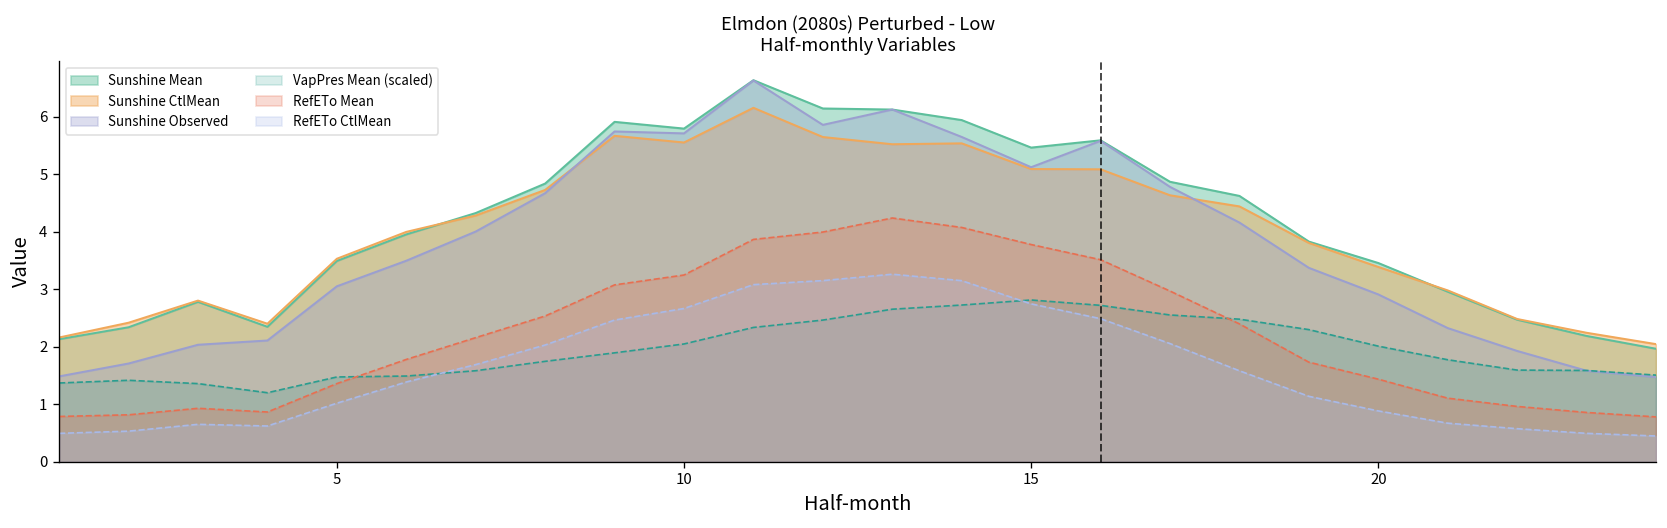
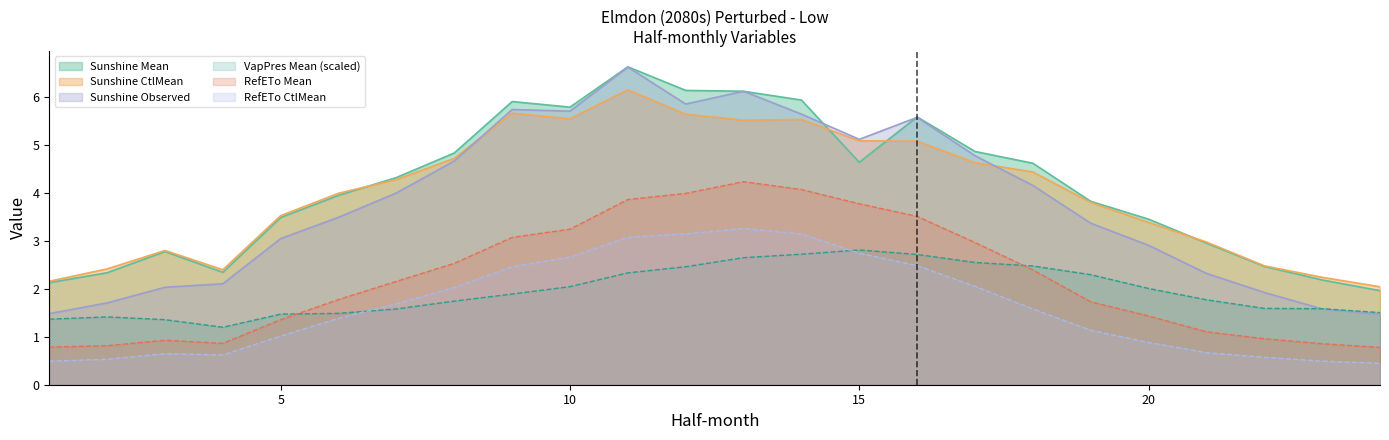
Sunshine Mean, 15: 5.5 -> 4.6
